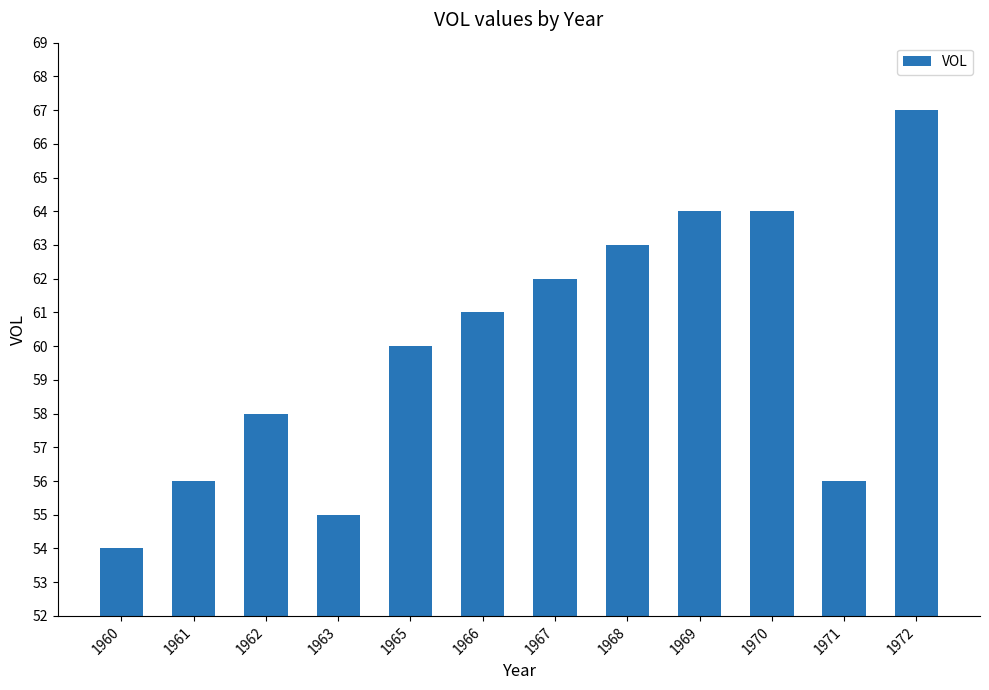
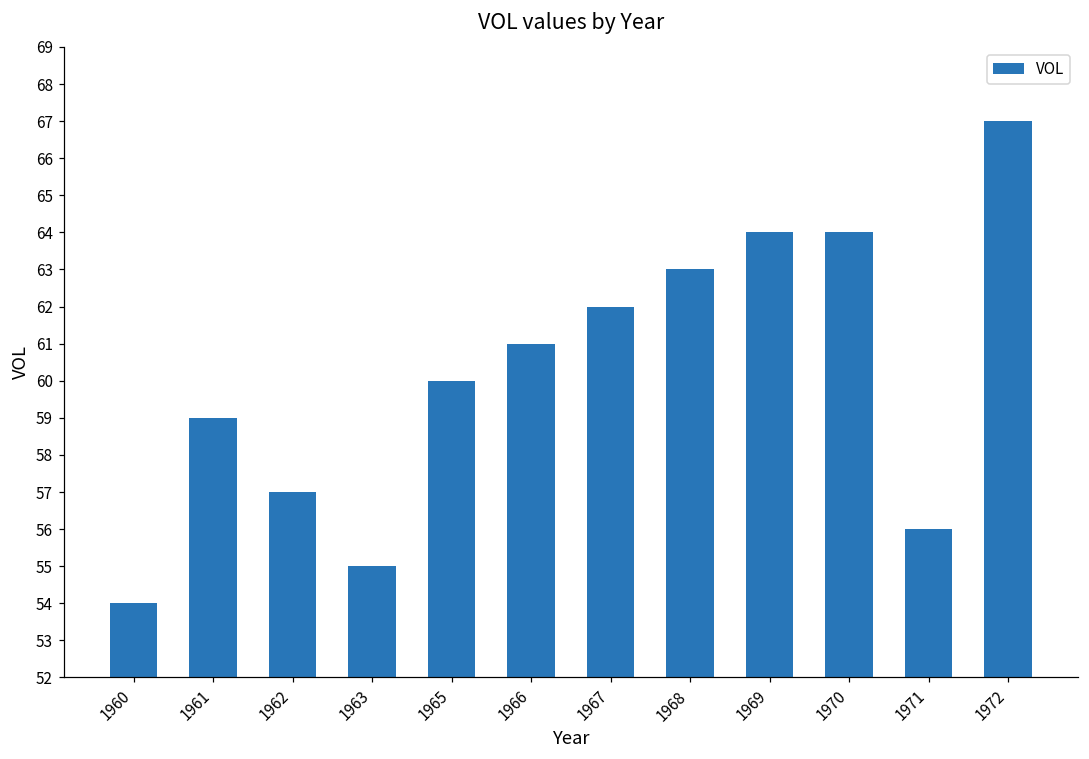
1961: 56 -> 59
1962: 58 -> 57
